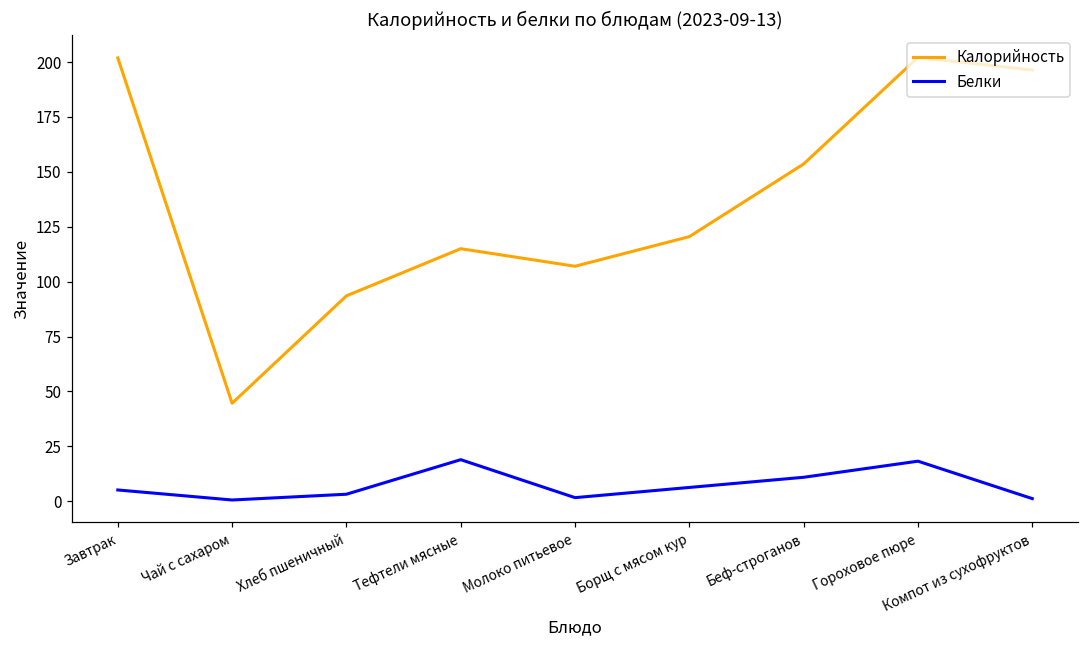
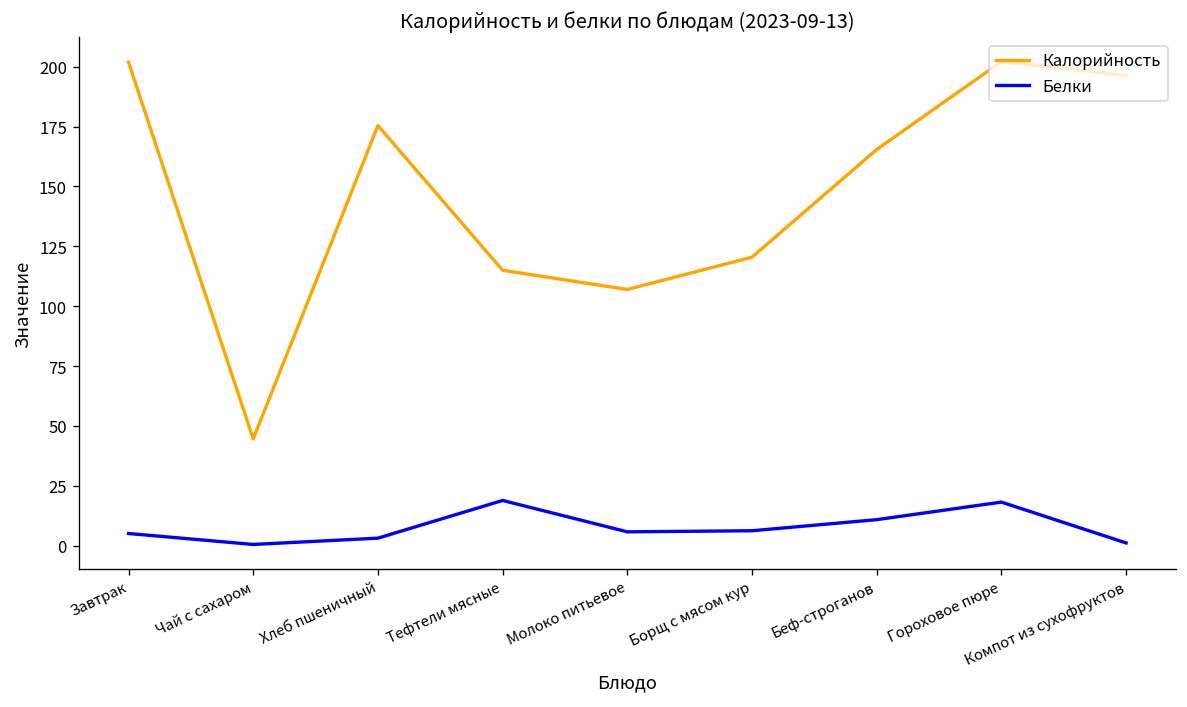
Калорийность, Хлеб пшеничный: 94 -> 175
Белки, Молоко питьевое: 2 -> 6
Калорийность, Беф-строганов: 154 -> 165
